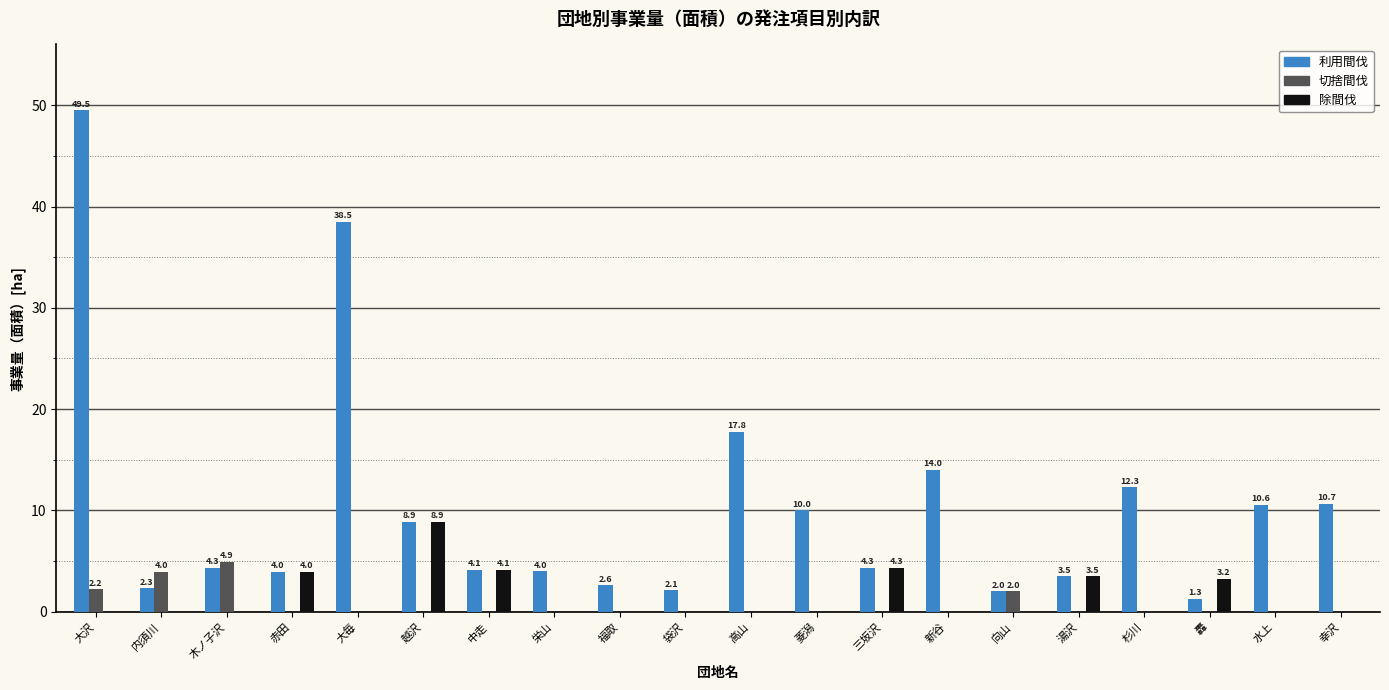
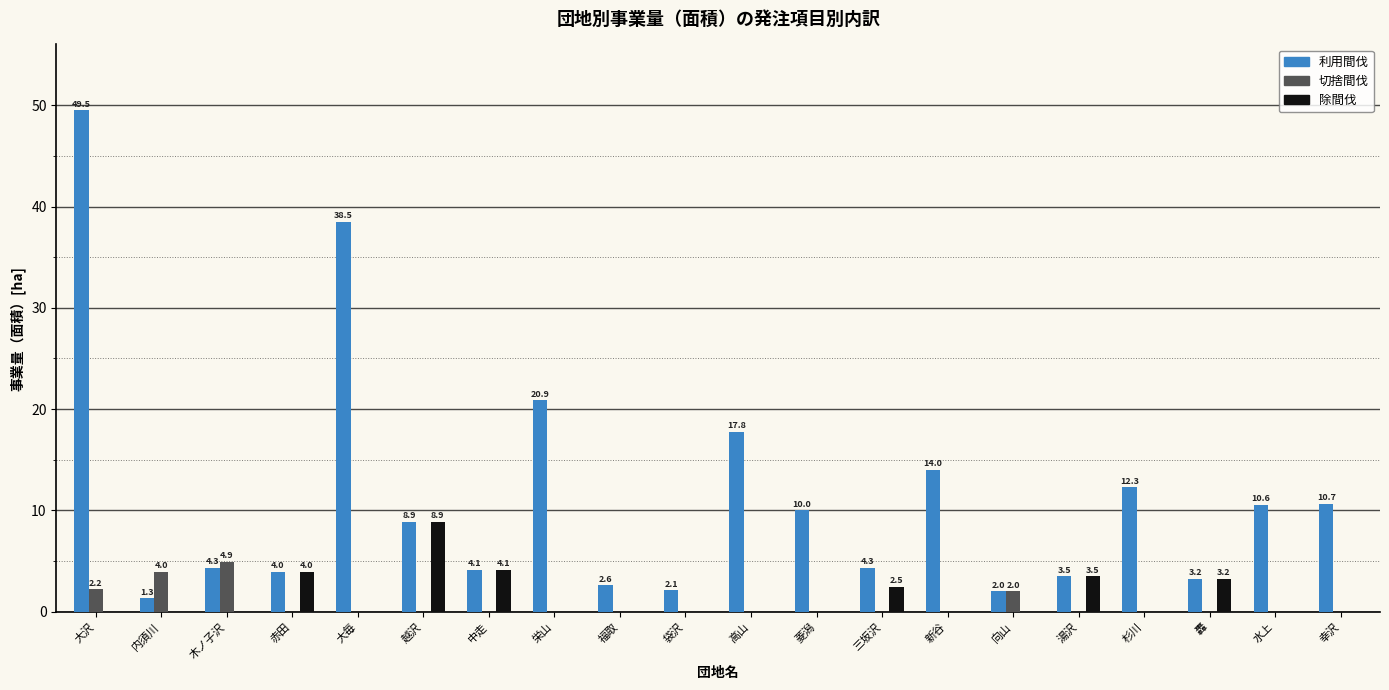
利用間伐, 内須川: 2.3 -> 1.3
利用間伐, 栄山: 4.0 -> 20.9
除間伐, 三坂沢: 4.3 -> 2.5
利用間伐, 轟: 1.3 -> 3.2
